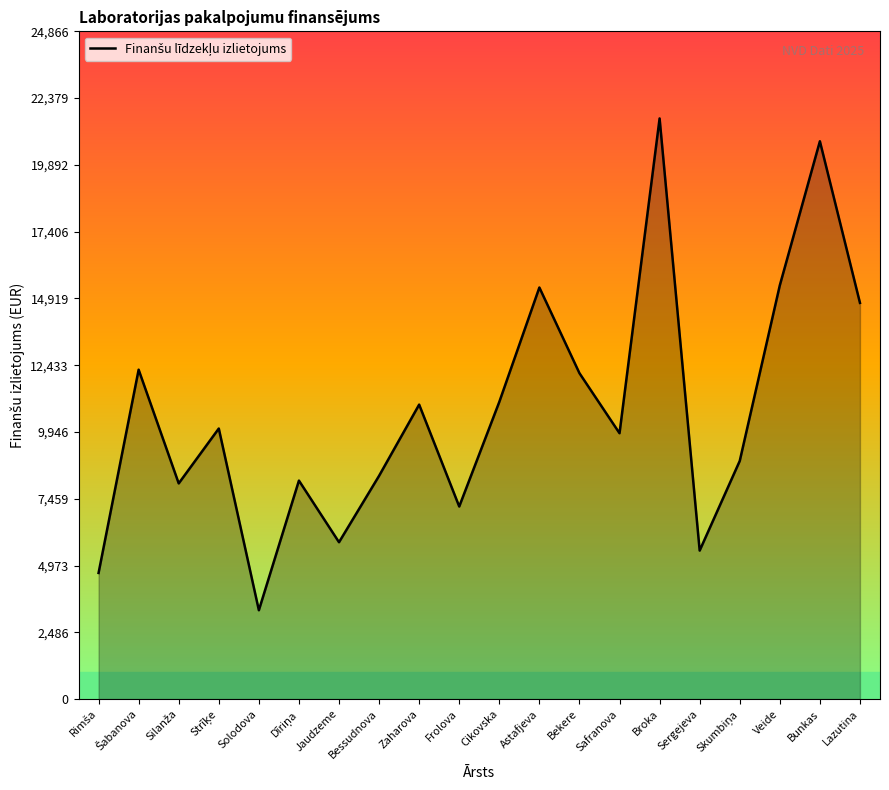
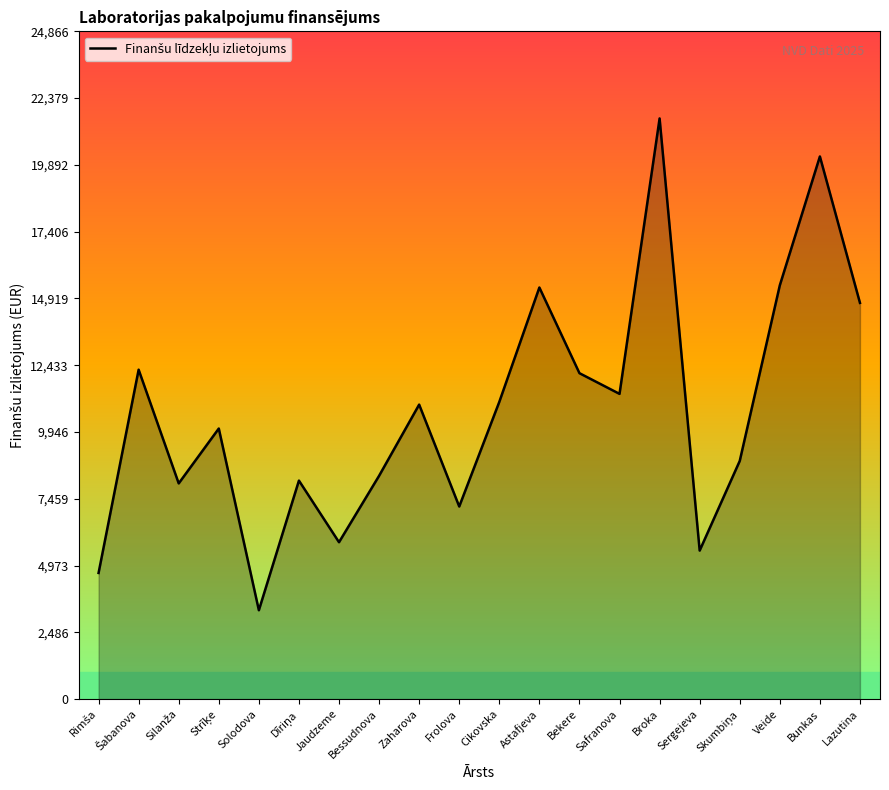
Safranova: 9,900 -> 11,400
Bunkas: 20,800 -> 20,200
